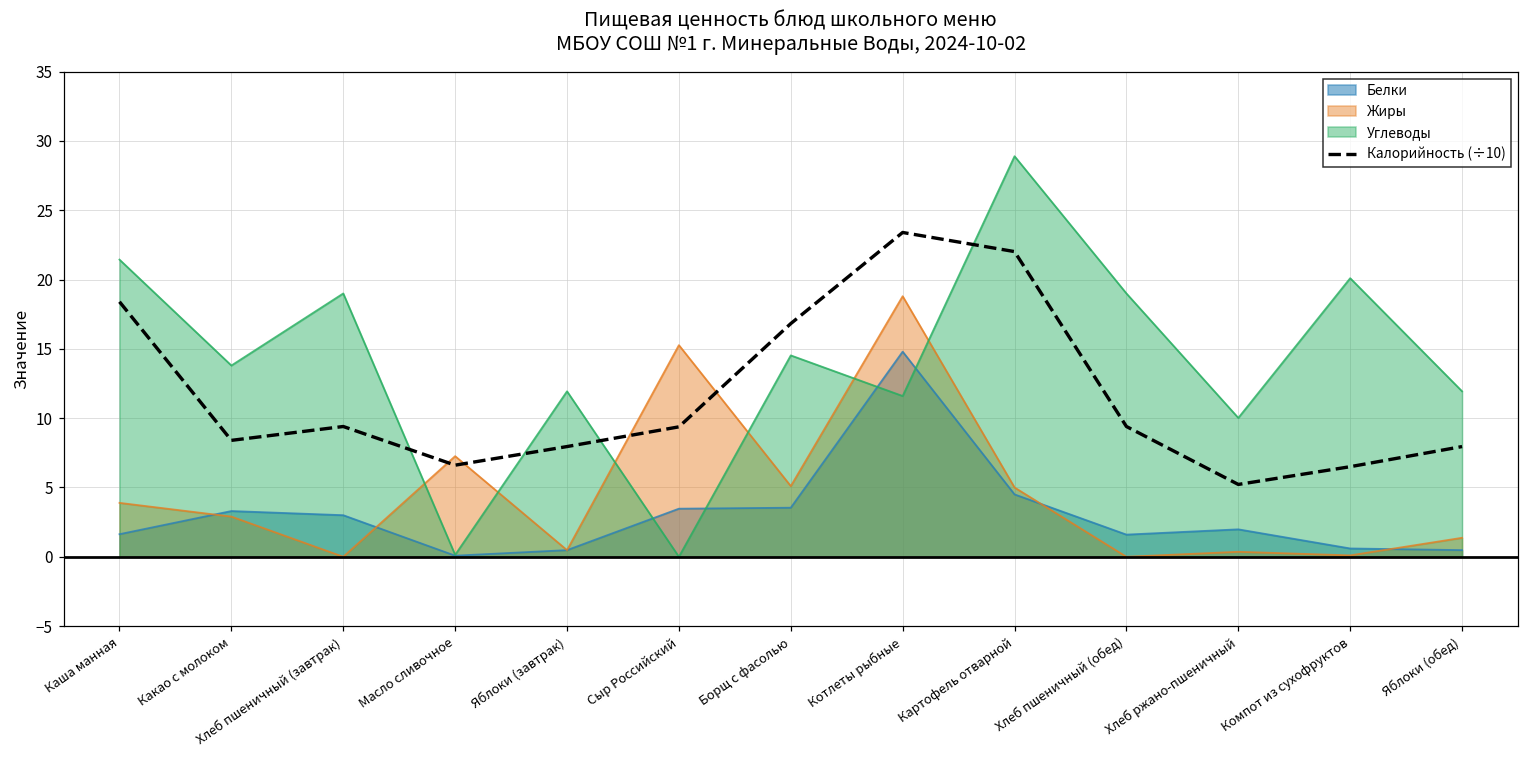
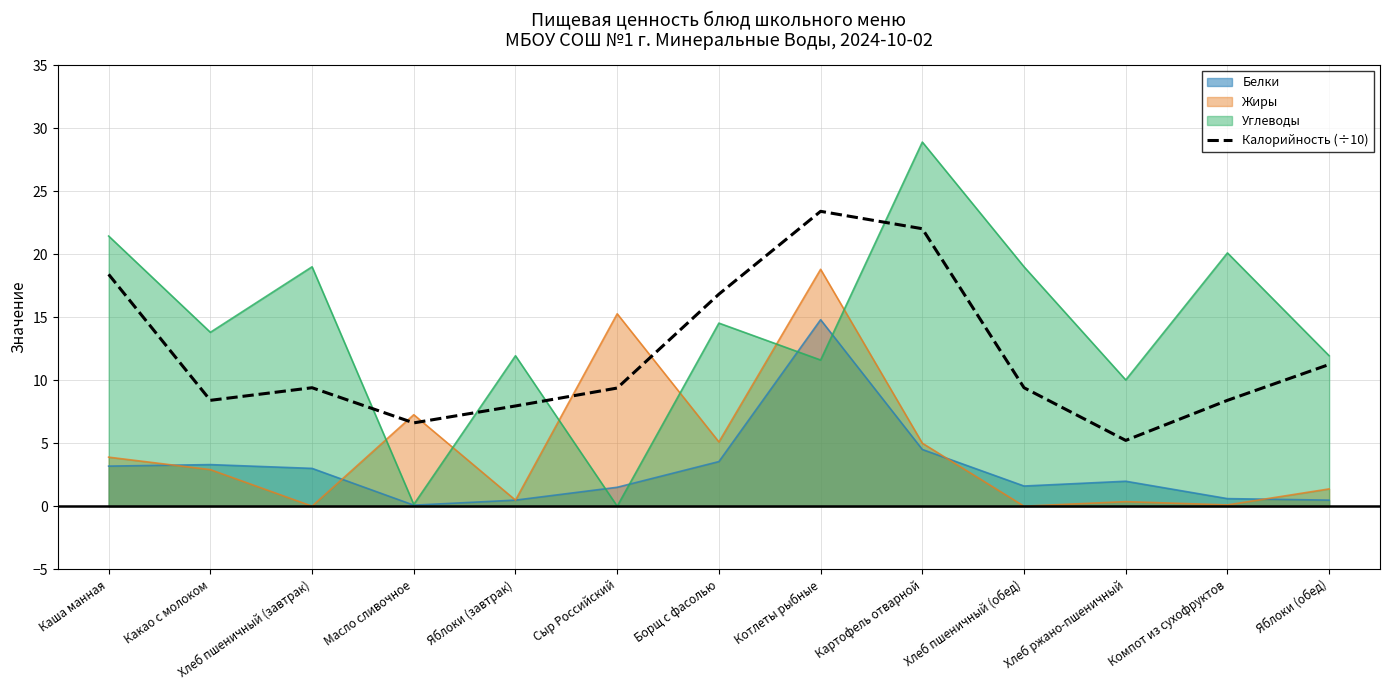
Белки, Каша манная: 1.6 -> 3.2
Белки, Сыр Российский: 3.5 -> 1.5
Калорийность (÷10), Компот из сухофруктов: 6.5 -> 8.4
Калорийность (÷10), Яблоки (обед): 8.0 -> 11.2
